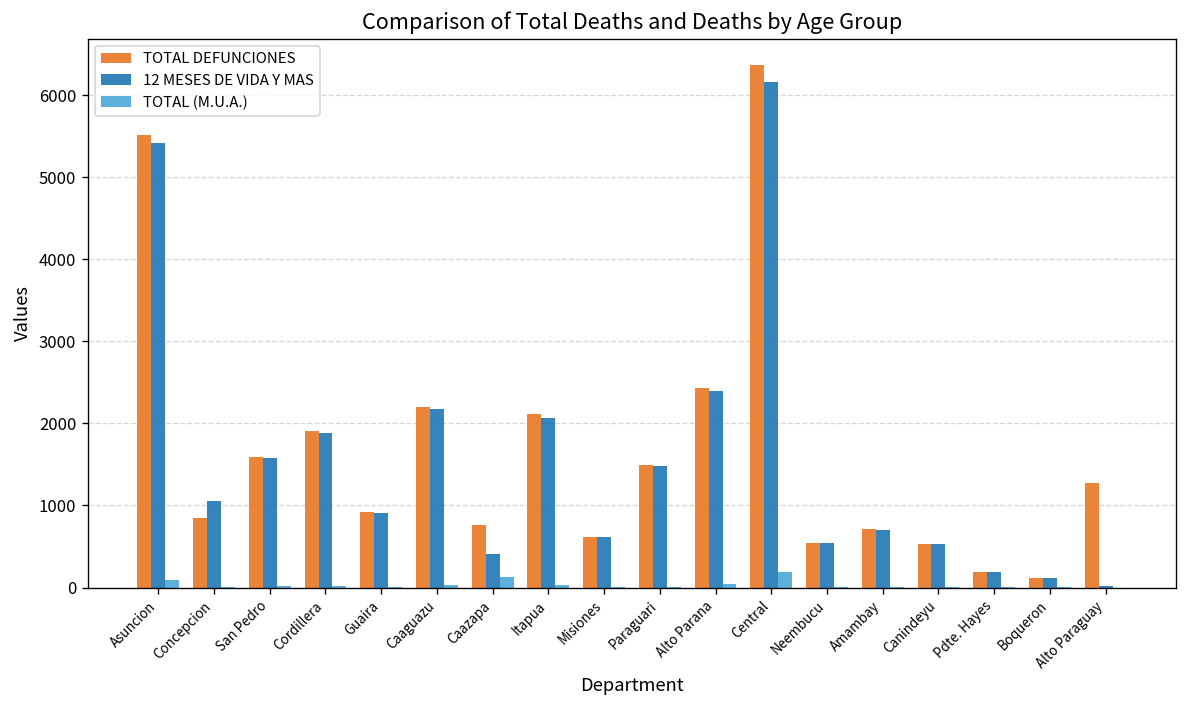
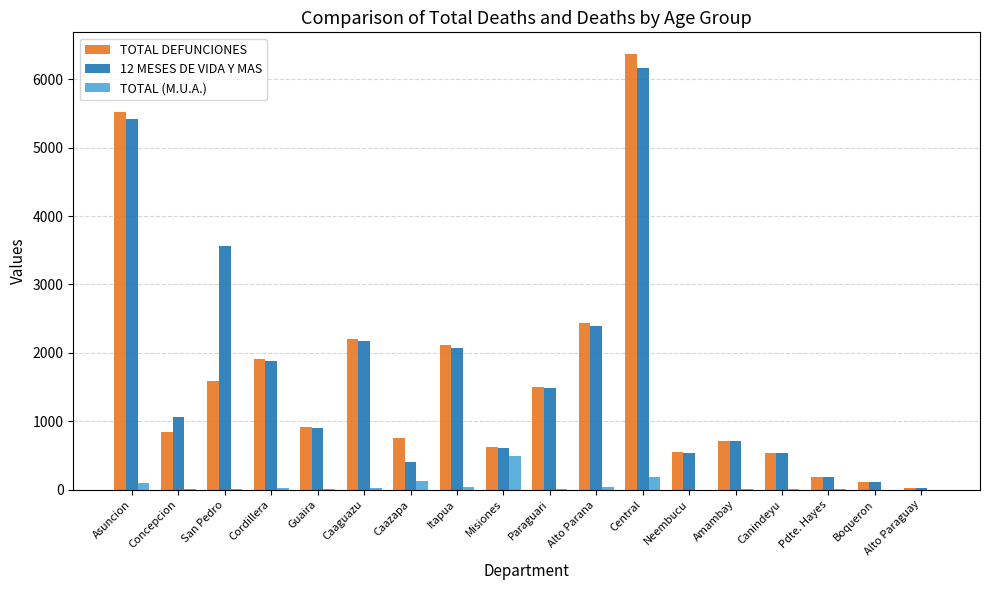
12 MESES DE VIDA Y MAS, San Pedro: 1600 -> 3600
TOTAL (M.U.A.), Misiones: 0 -> 500
TOTAL DEFUNCIONES, Alto Paraguay: 1300 -> 0
